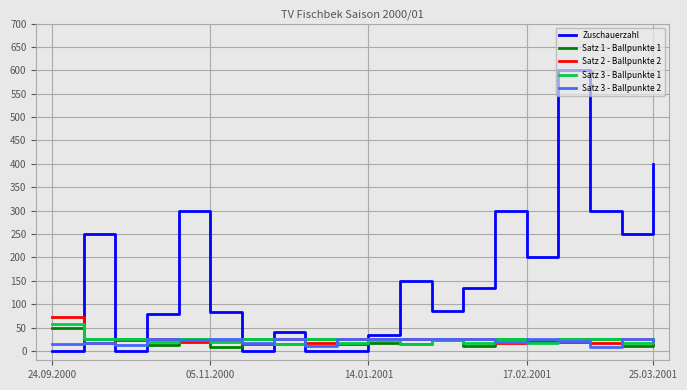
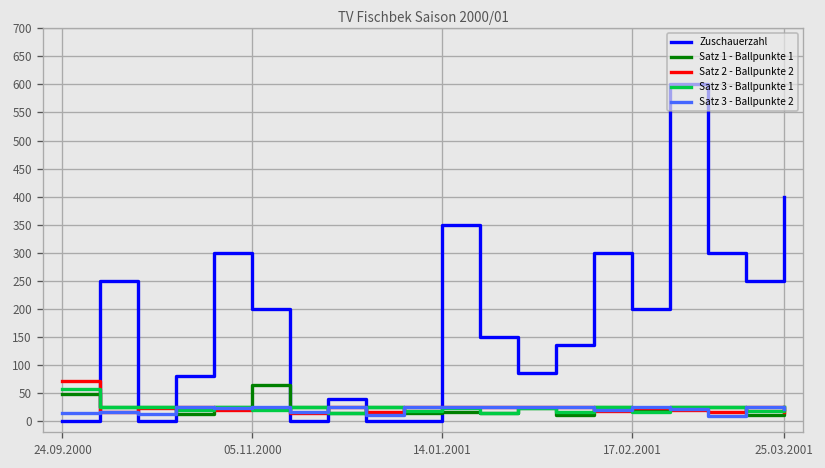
Zuschauerzahl, 05.11.2000: 80 -> 200
Satz 1 - Ballpunkte 1, 05.11.2000: 10 -> 60
Zuschauerzahl, 14.01.2001: 40 -> 350
